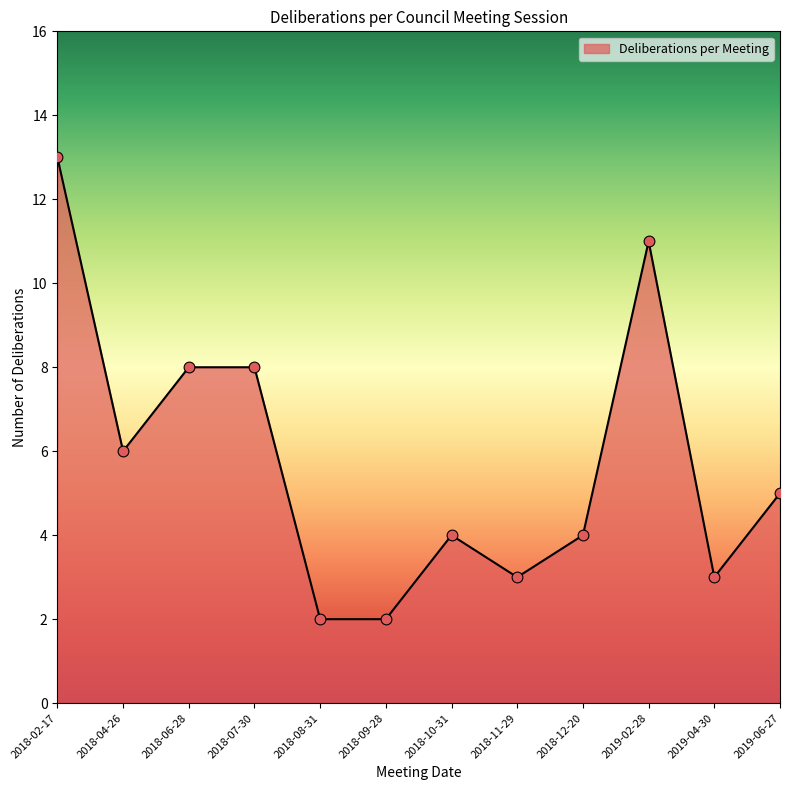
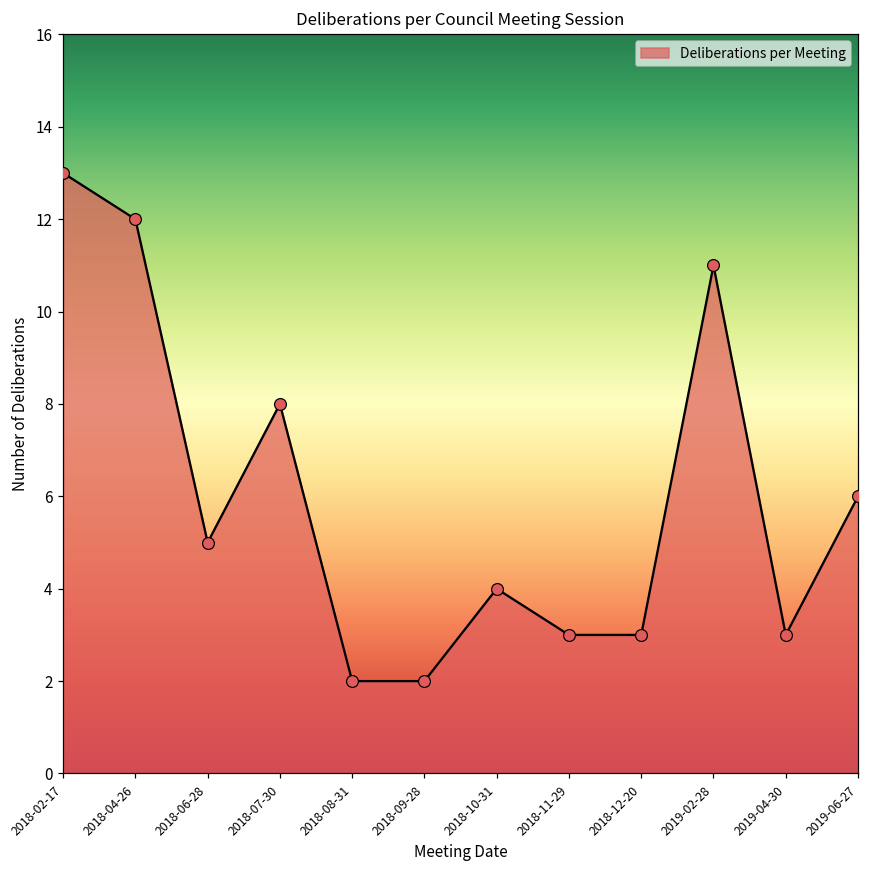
2018-04-26: 6 -> 12
2018-06-28: 8 -> 5
2018-12-20: 4 -> 3
2019-06-27: 5 -> 6
